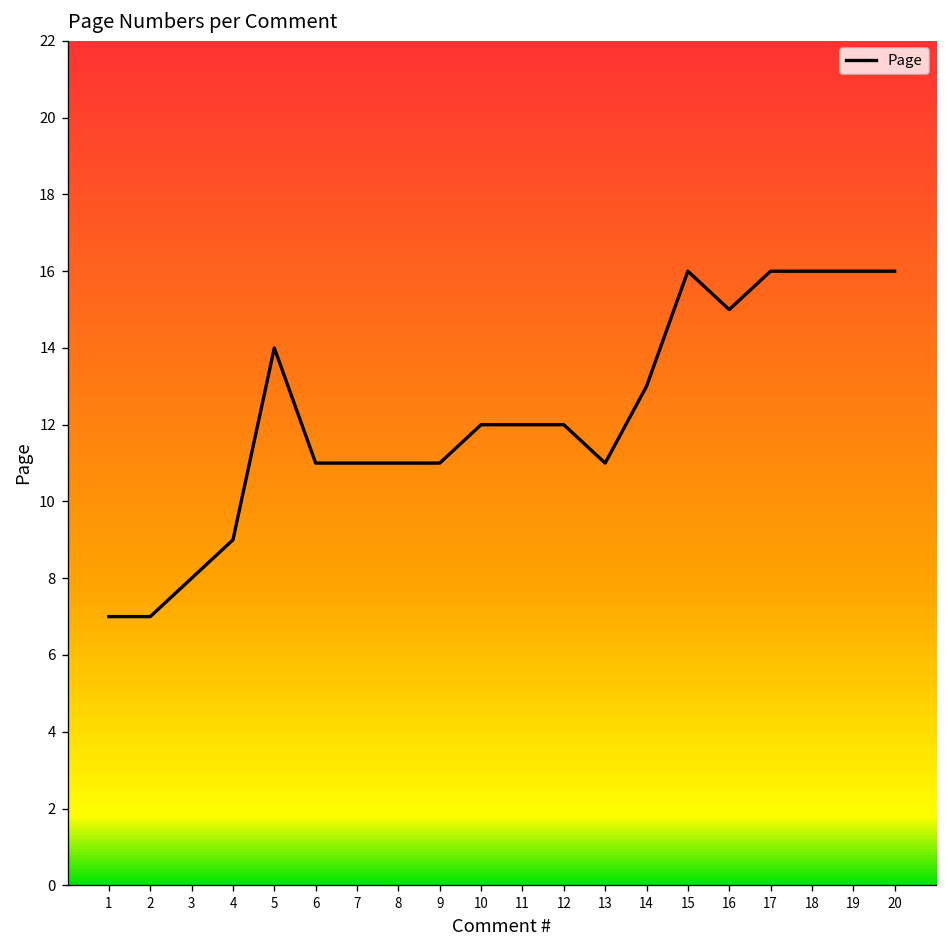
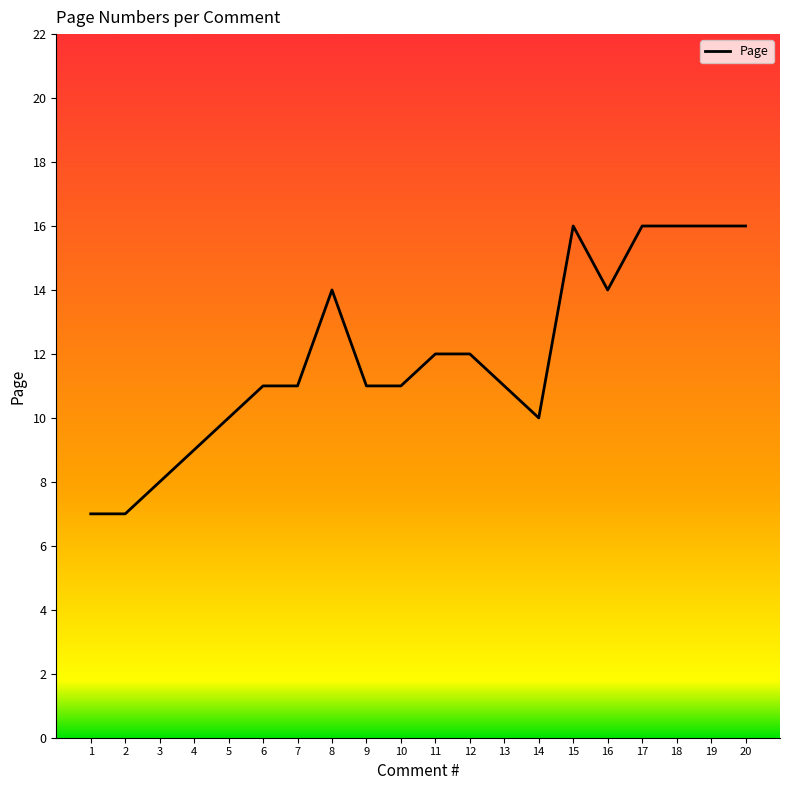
5: 14 -> 10
8: 11 -> 14
10: 12 -> 11
14: 13 -> 10
16: 15 -> 14
